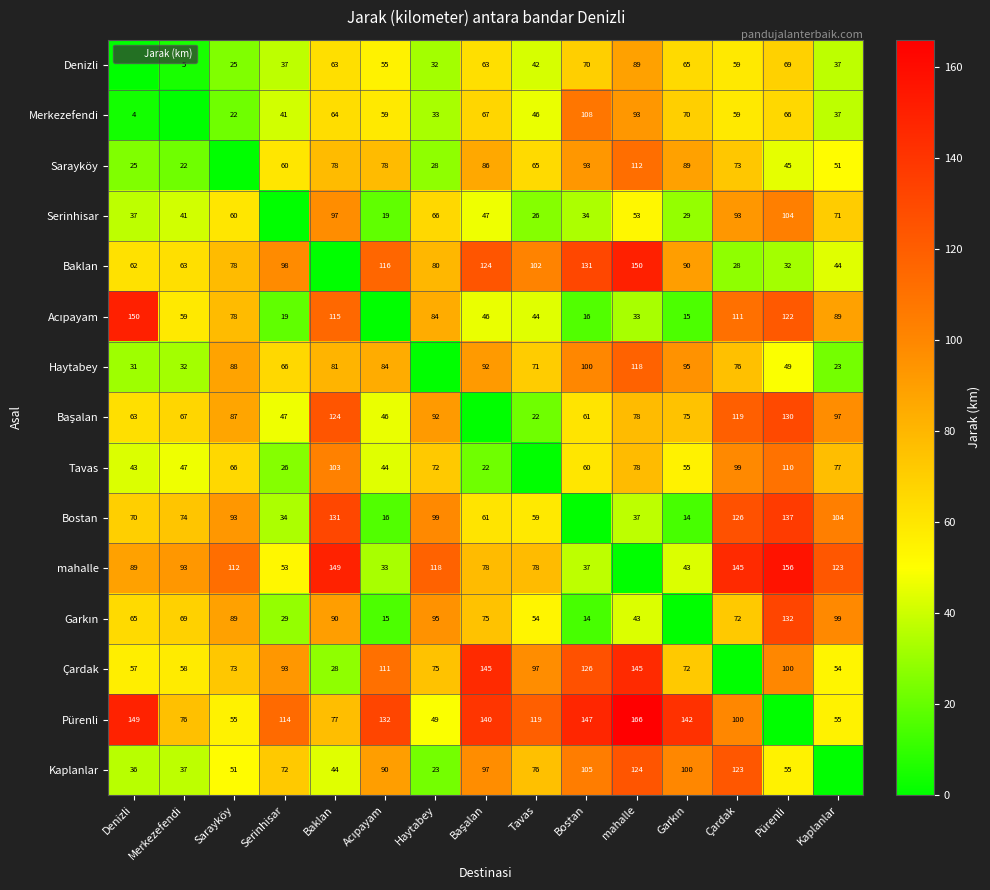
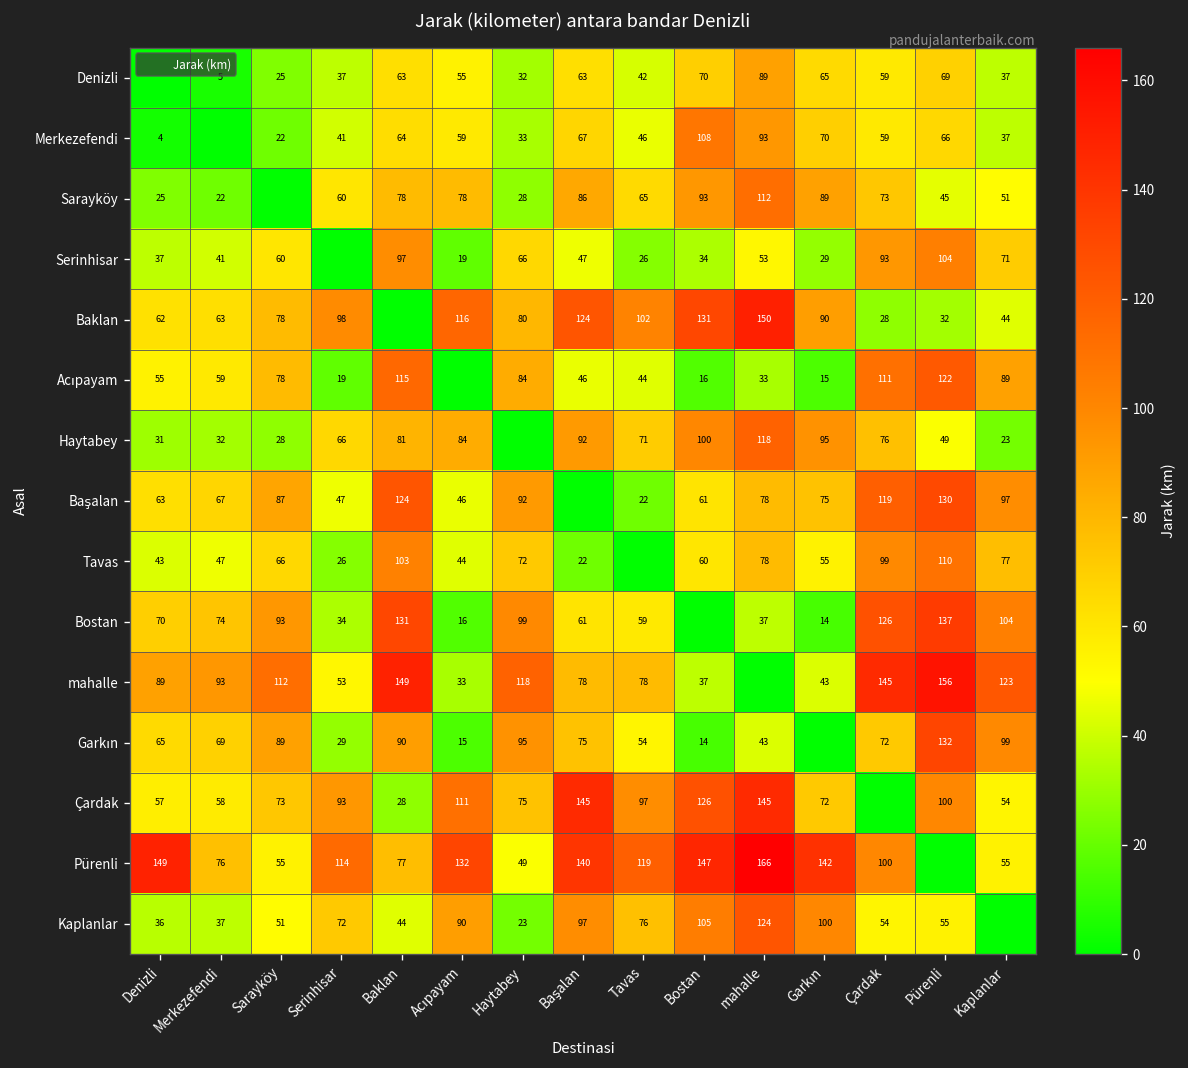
Acıpayam, Denizli: 150 -> 55
Haytabey, Sarayköy: 88 -> 28
Kaplanlar, Çardak: 123 -> 54
